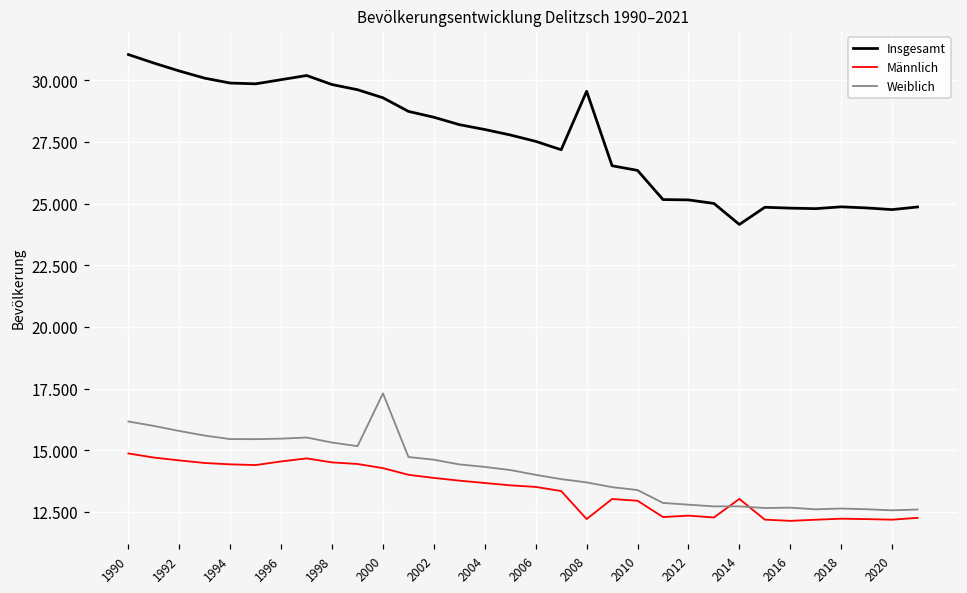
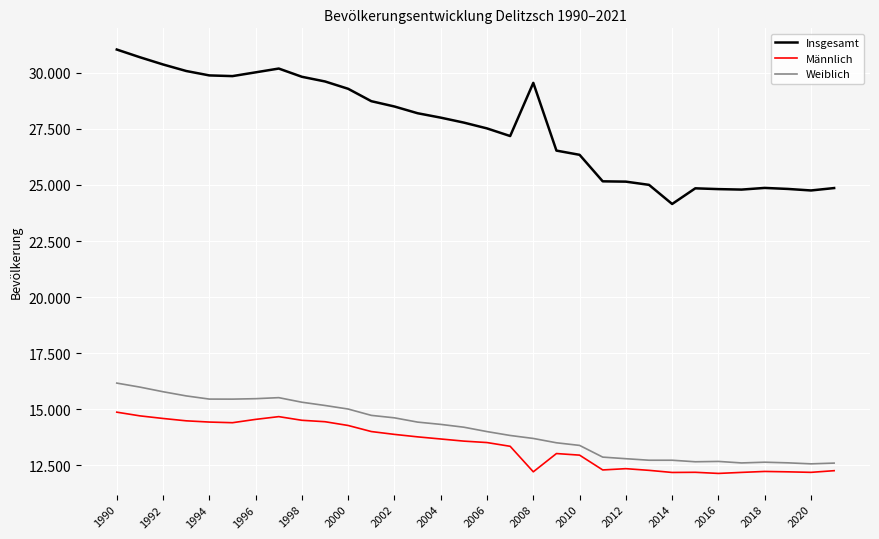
Weiblich, 2000: 17.3 -> 15.0
Männlich, 2014: 13.0 -> 12.2
